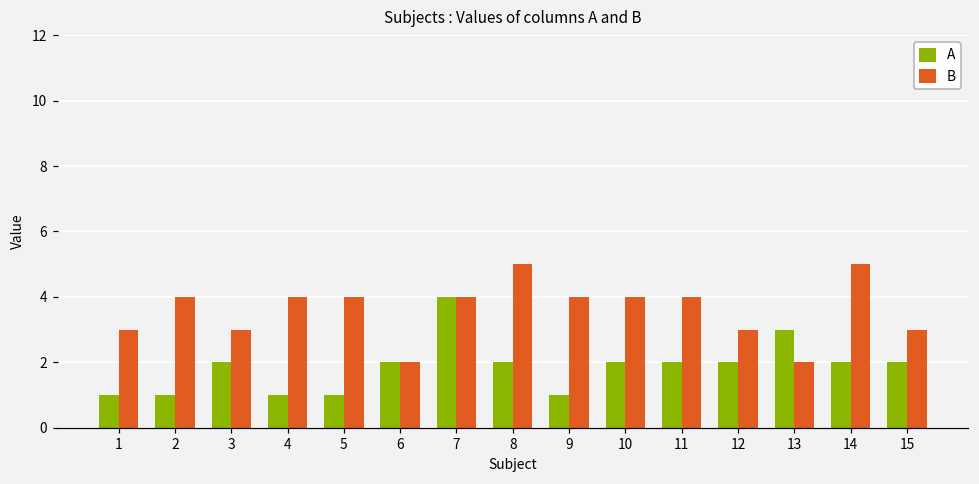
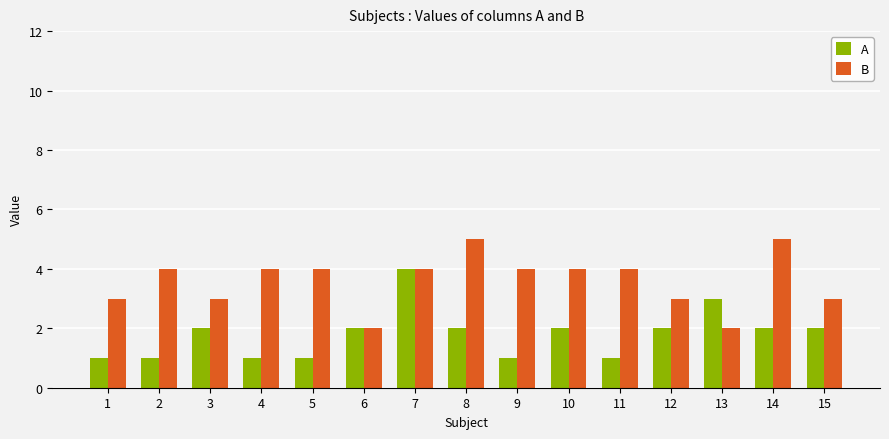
A, 11: 2 -> 1
